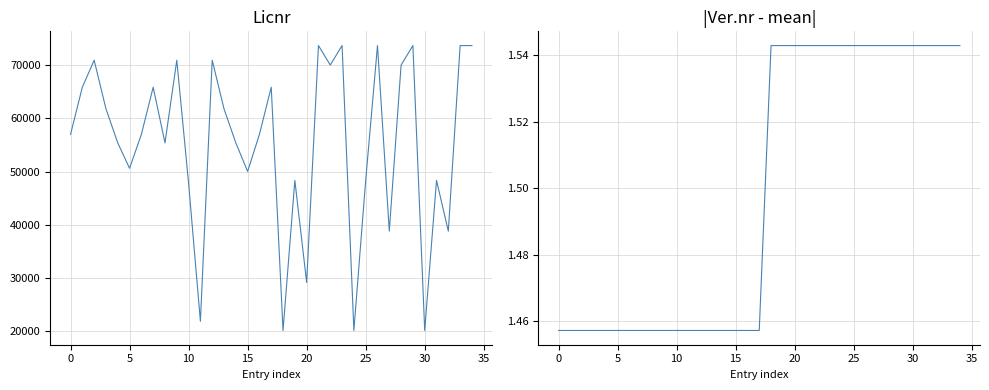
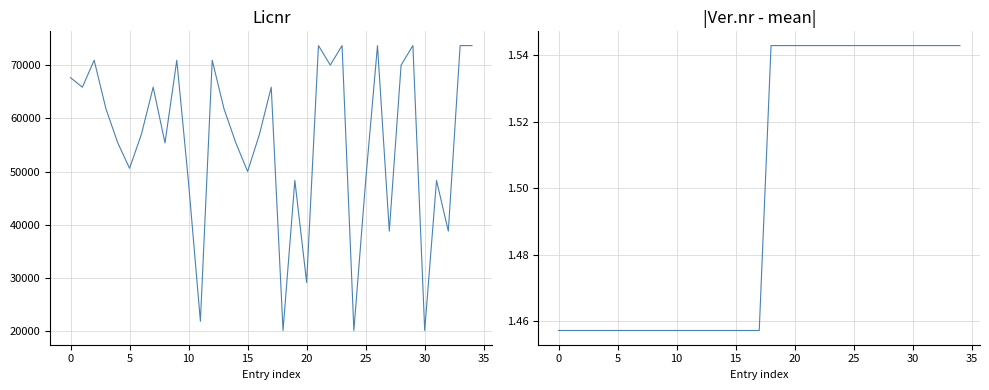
Licnr, 0: 57000 -> 68000
